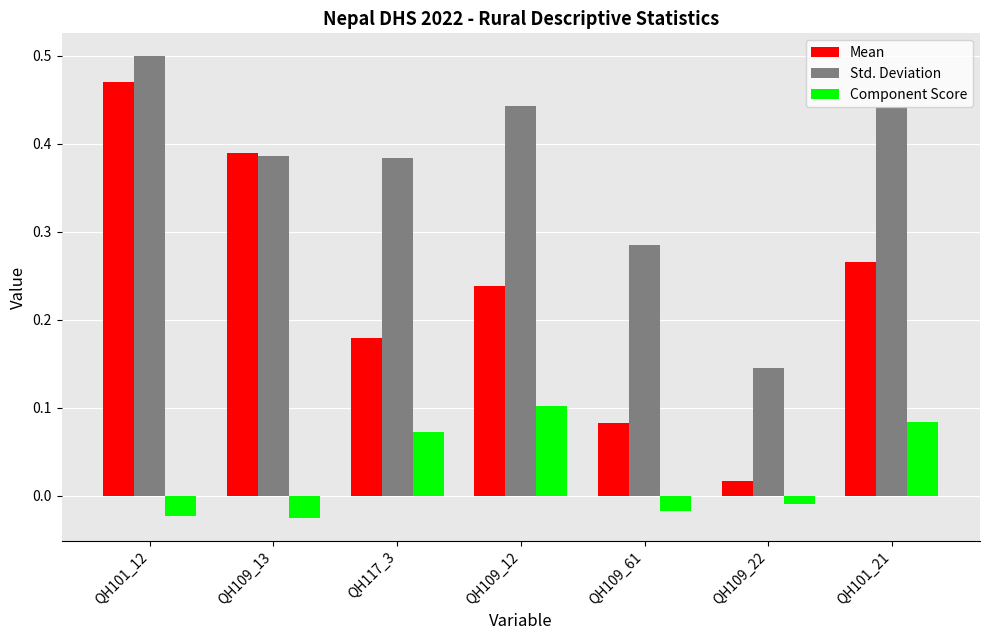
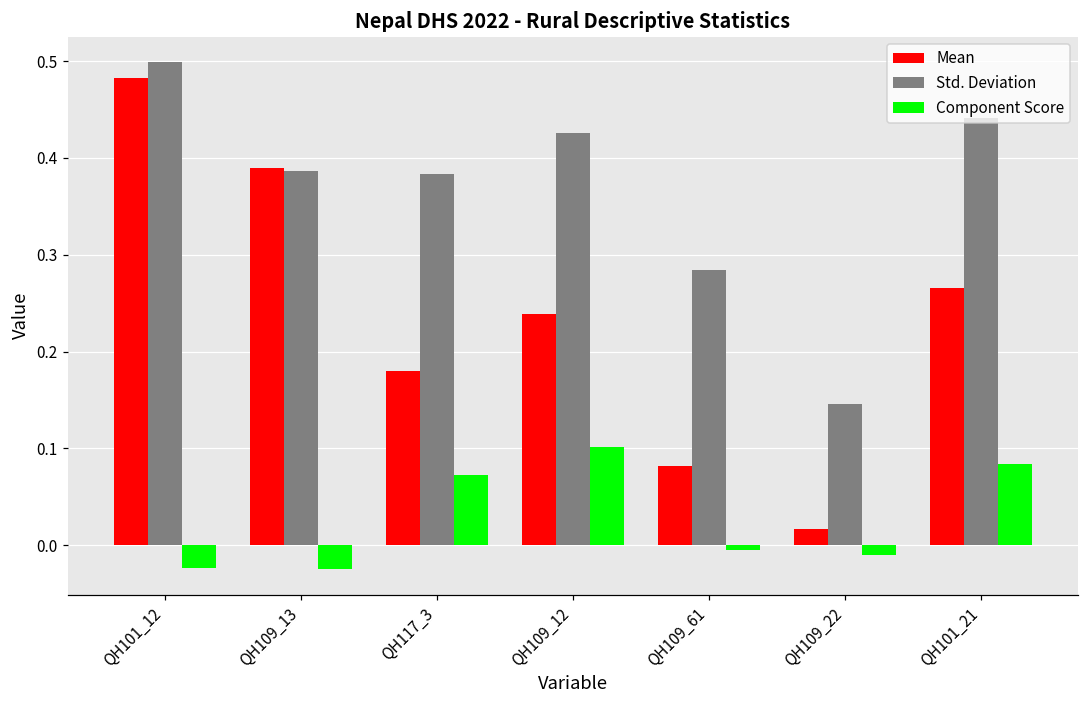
Mean, QH101_12: 0.47 -> 0.48
Std. Deviation, QH109_12: 0.44 -> 0.43
Component Score, QH109_61: -0.02 -> -0.01
